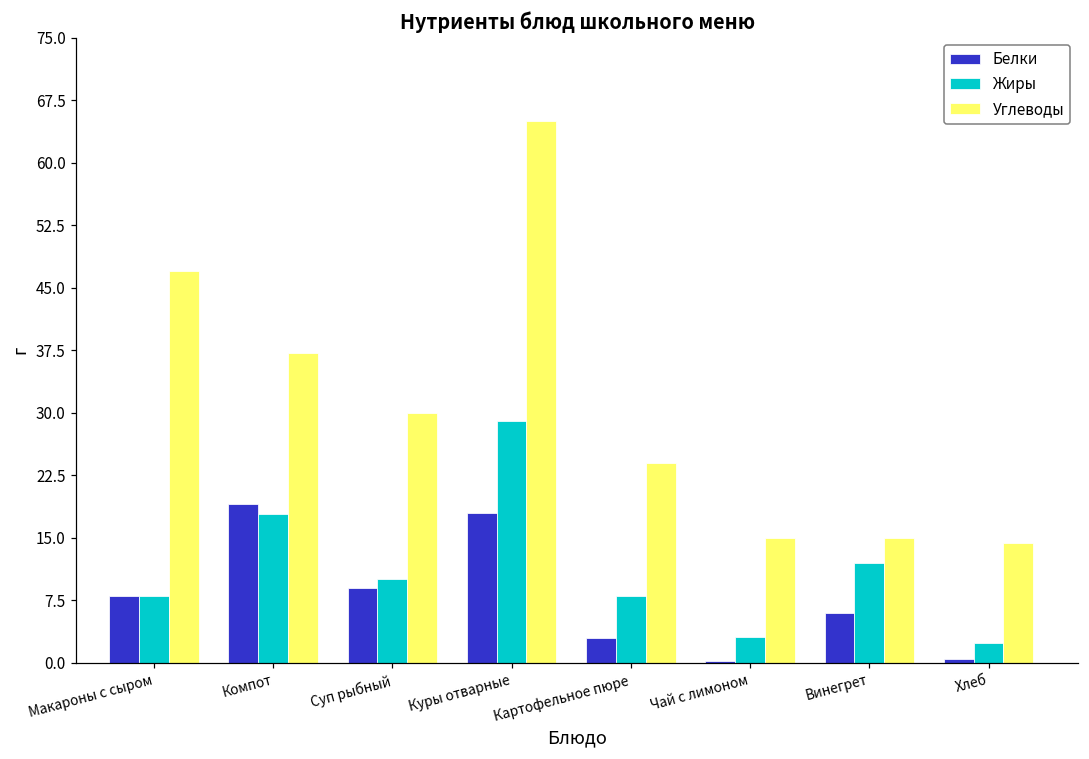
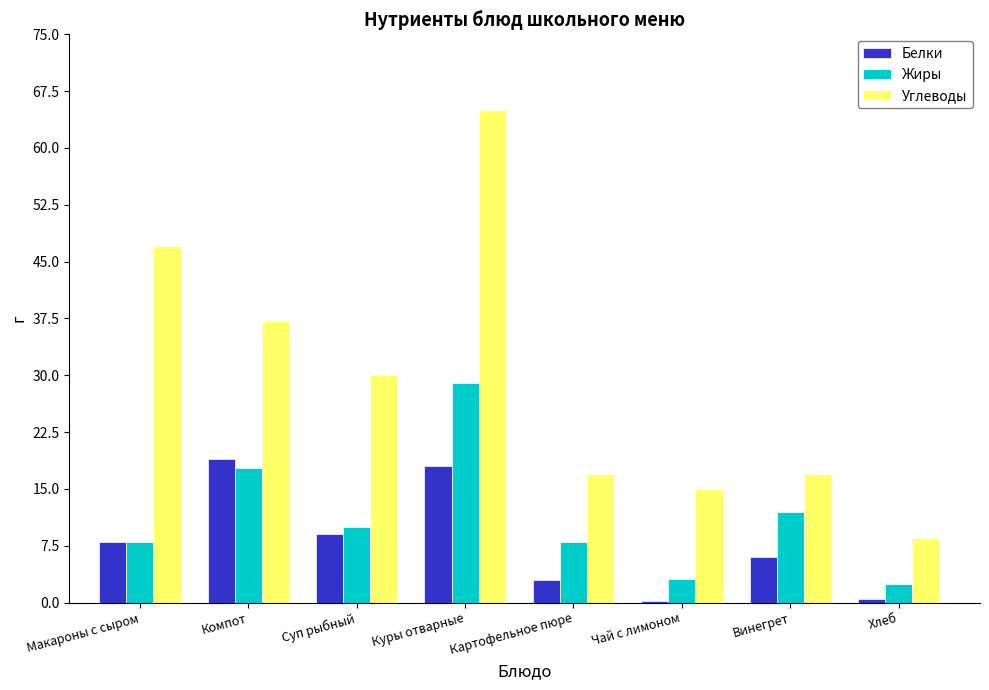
Углеводы, Картофельное пюре: 24 -> 17
Углеводы, Винегрет: 15 -> 17
Углеводы, Хлеб: 14 -> 9
